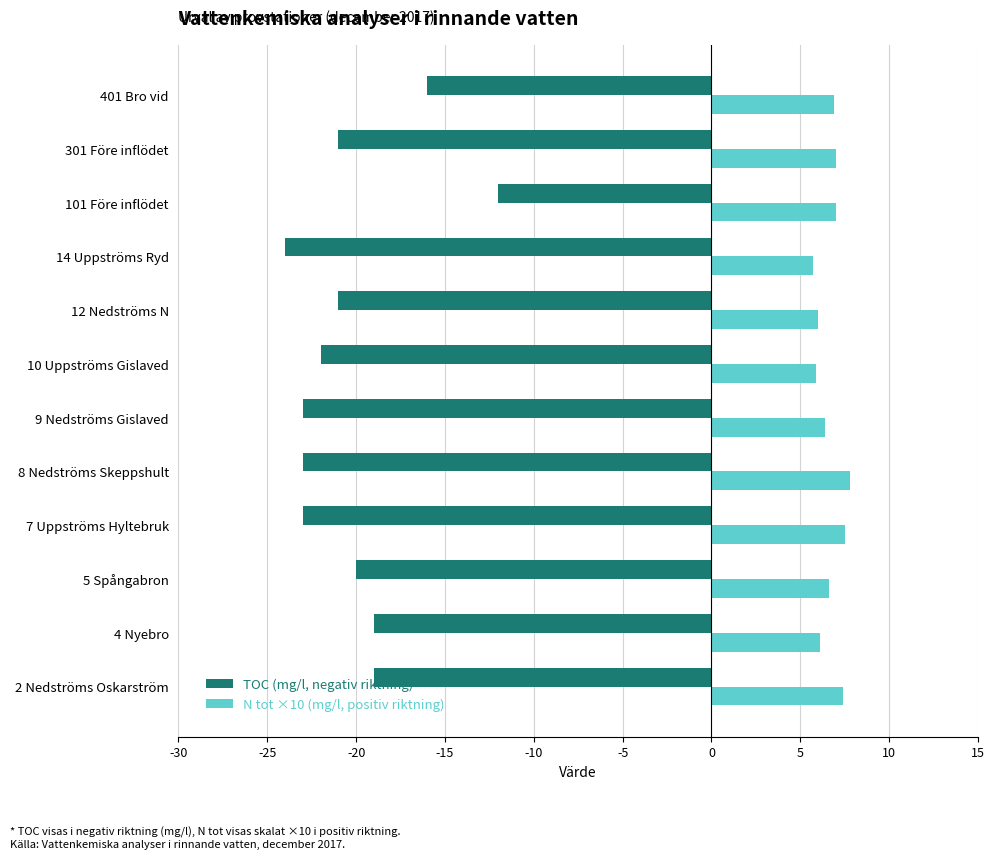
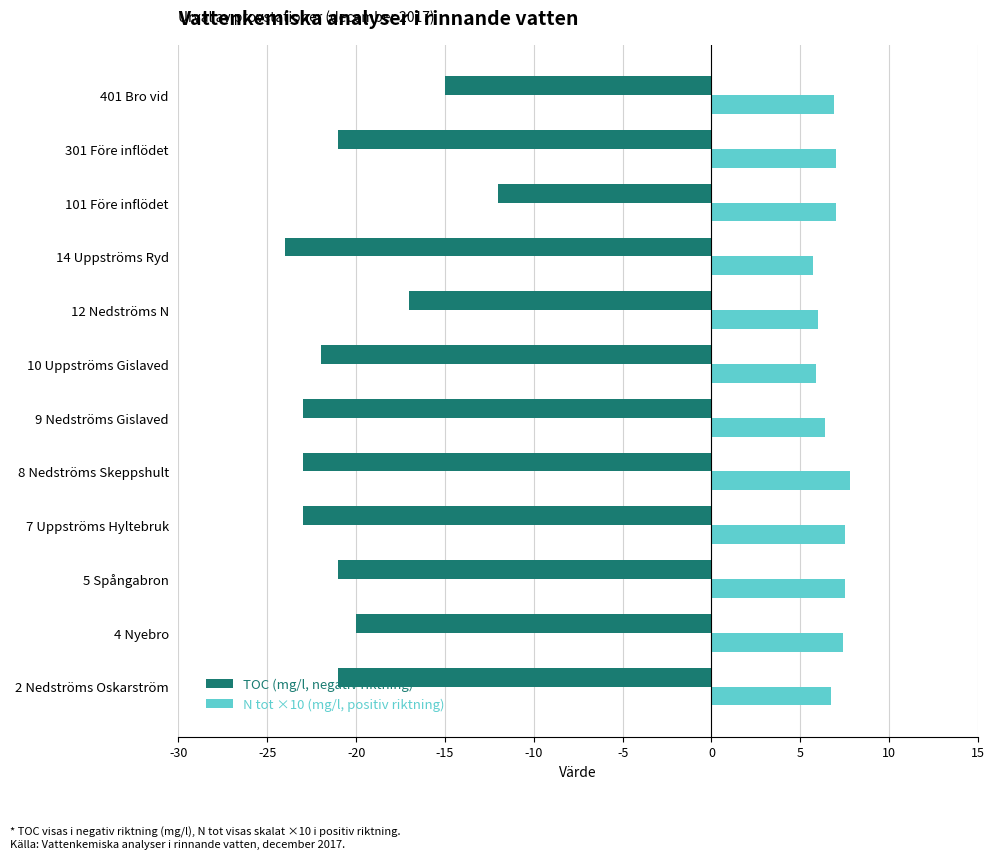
TOC (mg/l, negativ riktning), 401 Bro vid: -16.0 -> -15.0
TOC (mg/l, negativ riktning), 12 Nedströms N: -21.0 -> -17.0
TOC (mg/l, negativ riktning), 5 Spångabron: -20.0 -> -21.0
N tot ×10 (mg/l, positiv riktning), 5 Spångabron: 6.6 -> 7.5
TOC (mg/l, negativ riktning), 4 Nyebro: -19.0 -> -20.0
N tot ×10 (mg/l, positiv riktning), 4 Nyebro: 6.1 -> 7.4
TOC (mg/l, negativ riktning), 2 Nedströms Oskarström: -19.0 -> -21.0
N tot ×10 (mg/l, positiv riktning), 2 Nedströms Oskarström: 7.4 -> 6.7
